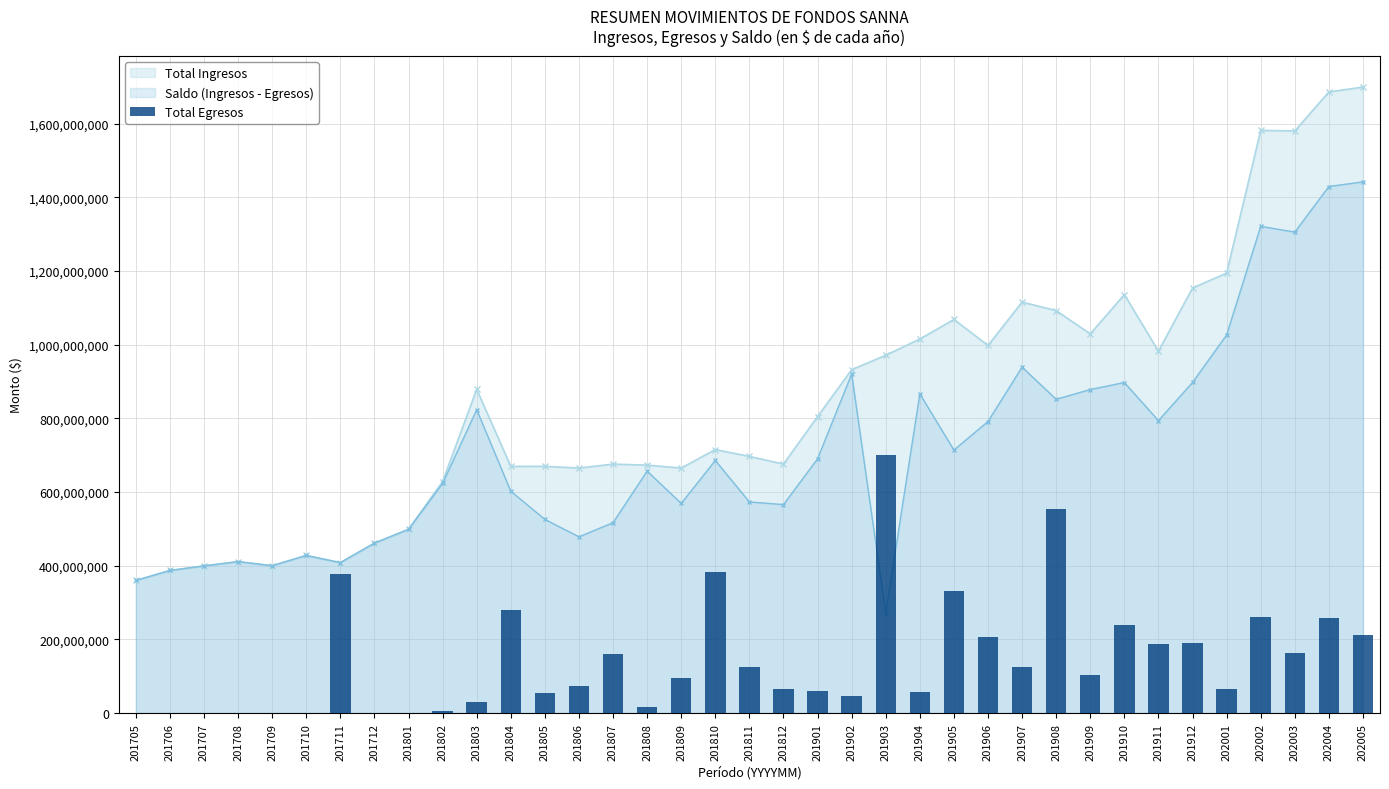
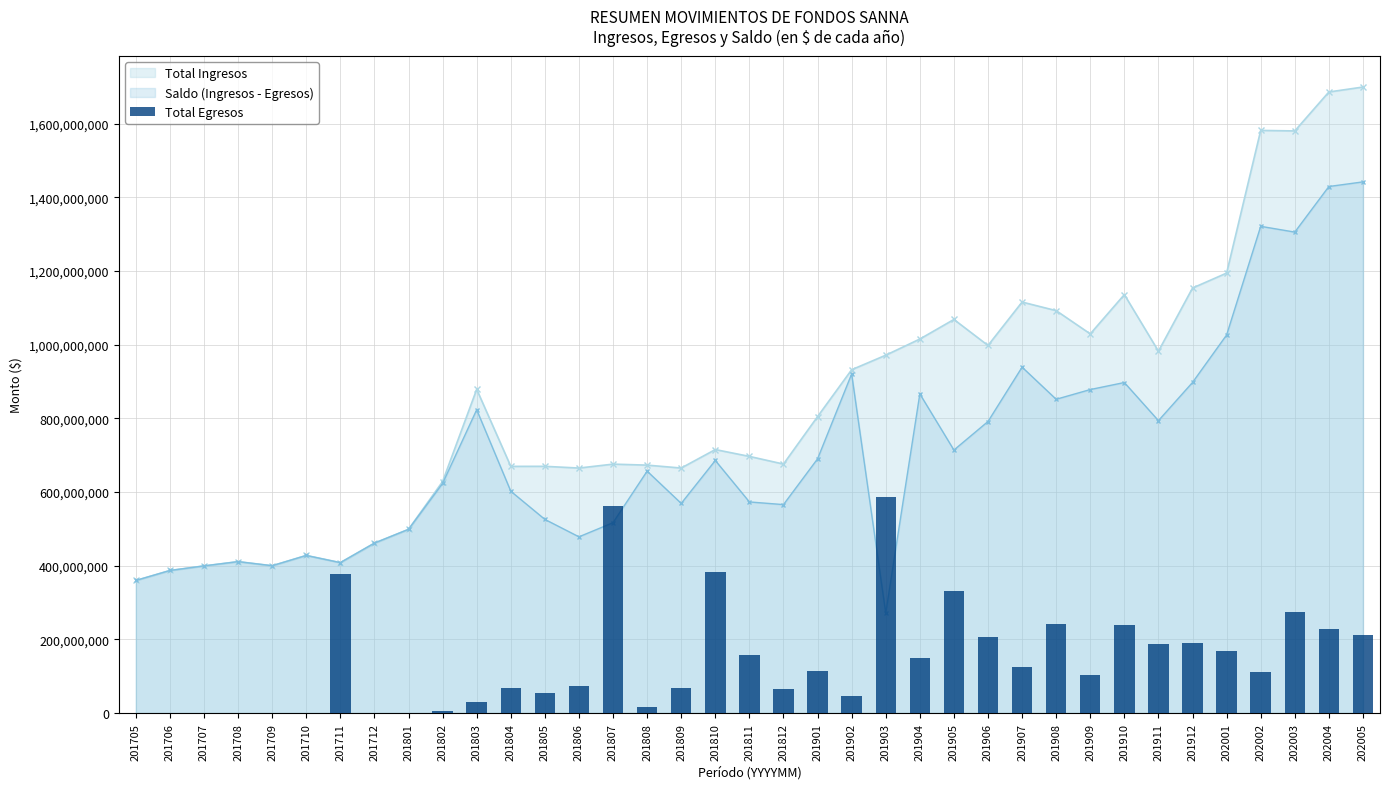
Total Egresos, 201804: 280,000,000 -> 70,000,000
Total Egresos, 201807: 160,000,000 -> 560,000,000
Total Egresos, 201809: 100,000,000 -> 70,000,000
Total Egresos, 201811: 120,000,000 -> 160,000,000
Total Egresos, 201901: 60,000,000 -> 110,000,000
Total Egresos, 201903: 700,000,000 -> 590,000,000
Total Egresos, 201904: 60,000,000 -> 150,000,000
Total Egresos, 201908: 550,000,000 -> 240,000,000
Total Egresos, 202001: 60,000,000 -> 170,000,000
Total Egresos, 202002: 260,000,000 -> 110,000,000
Total Egresos, 202003: 160,000,000 -> 270,000,000
Total Egresos, 202004: 260,000,000 -> 230,000,000
